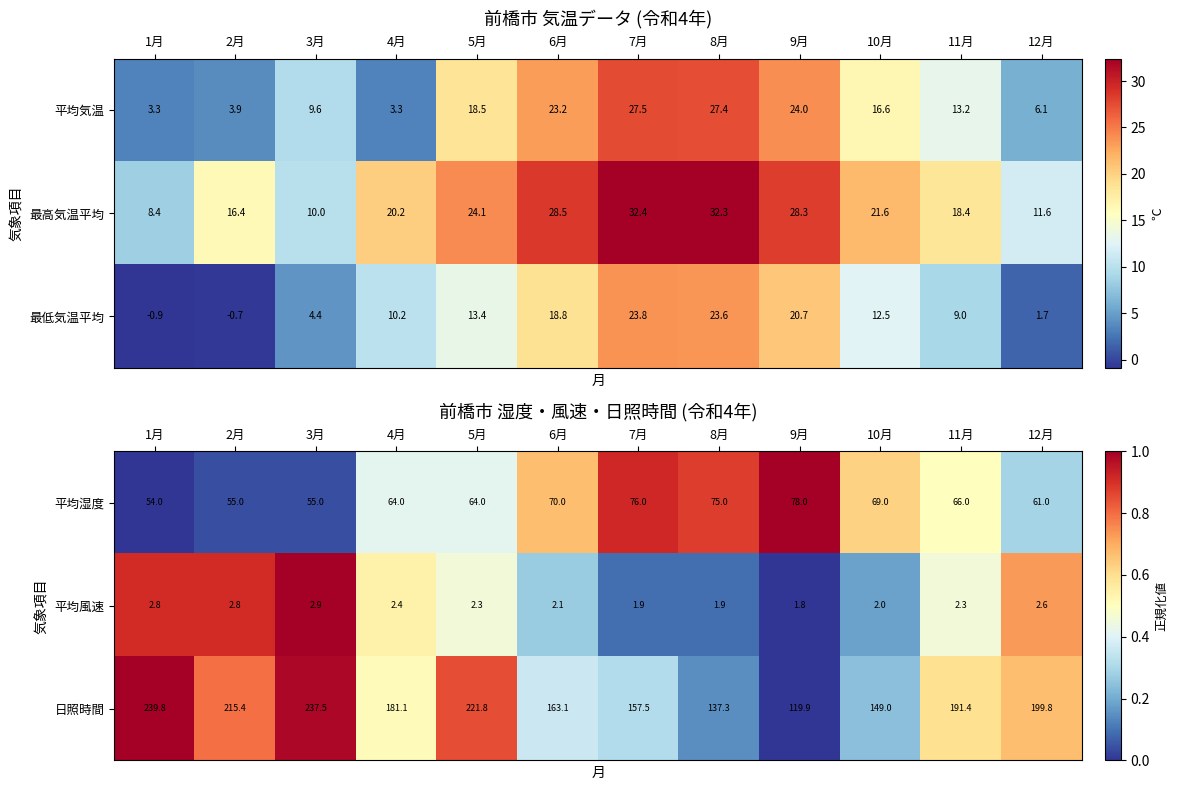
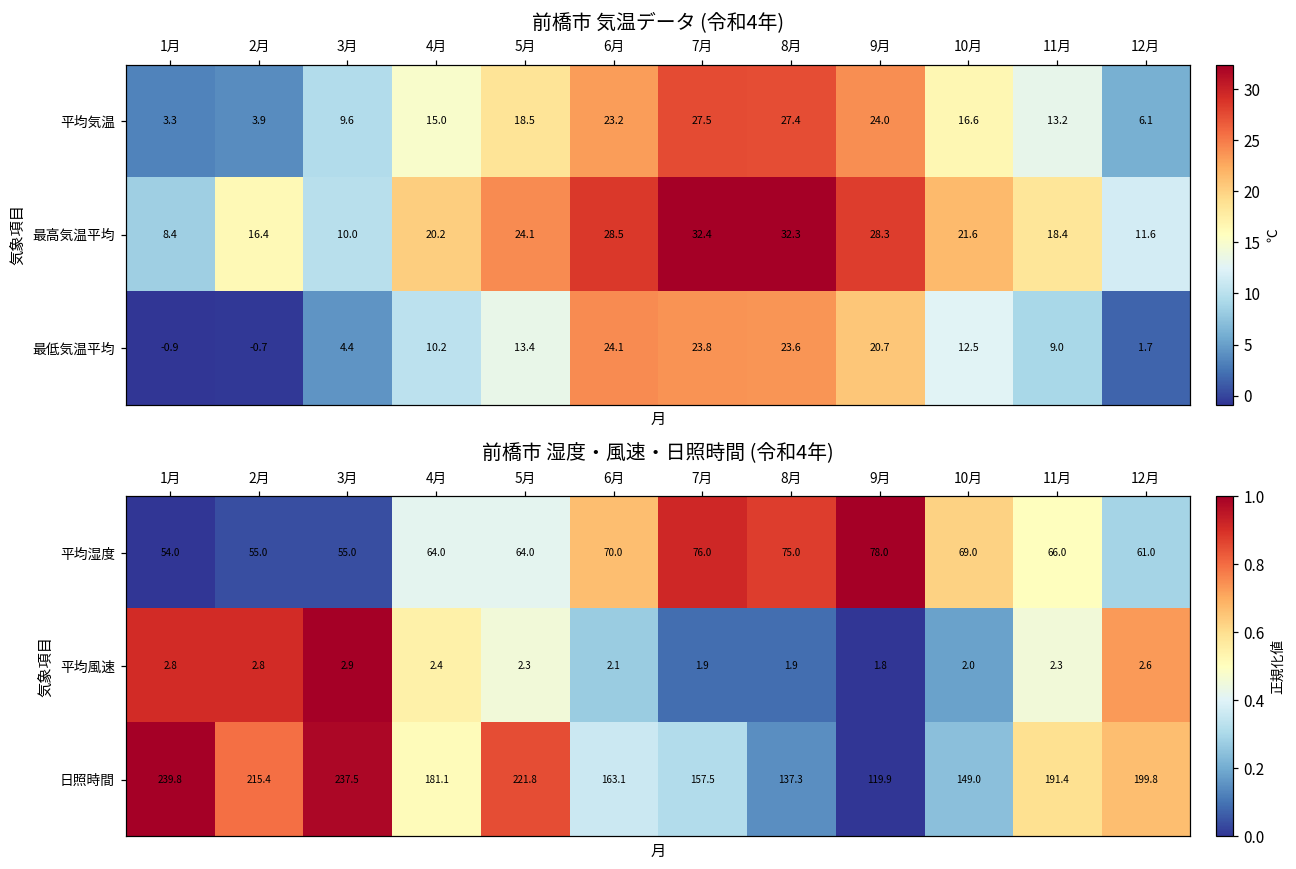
前橋市 気温データ (令和4年), 平均気温, 4月: 3.3 -> 15.0
前橋市 気温データ (令和4年), 最低気温平均, 6月: 18.8 -> 24.1
